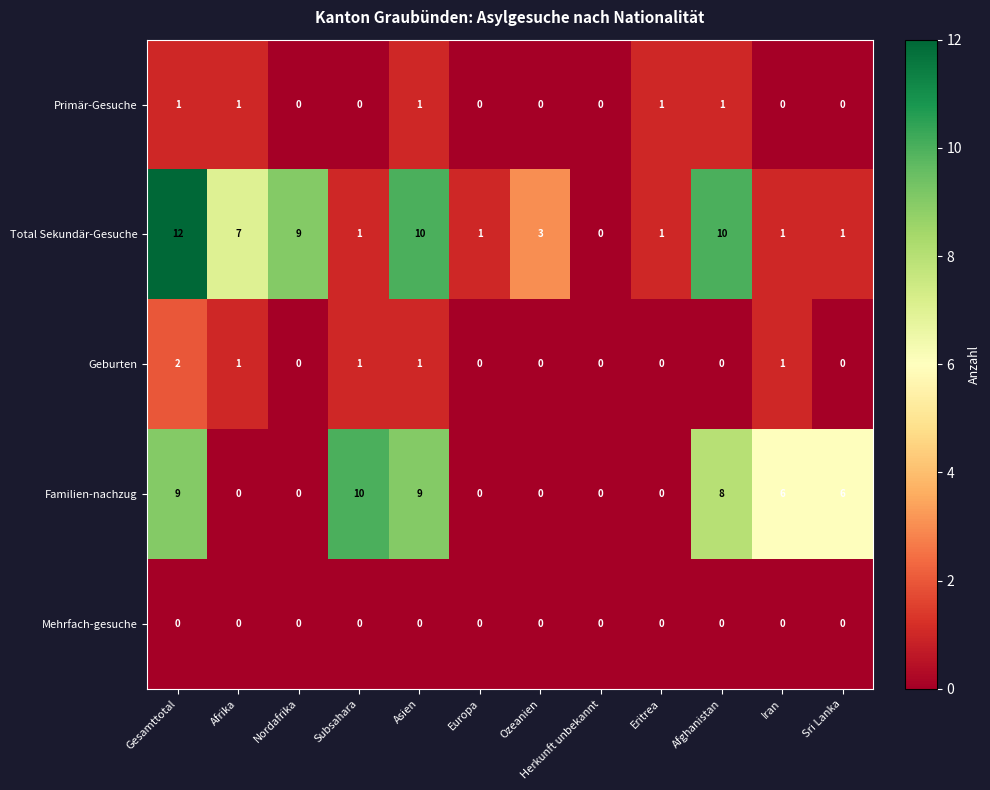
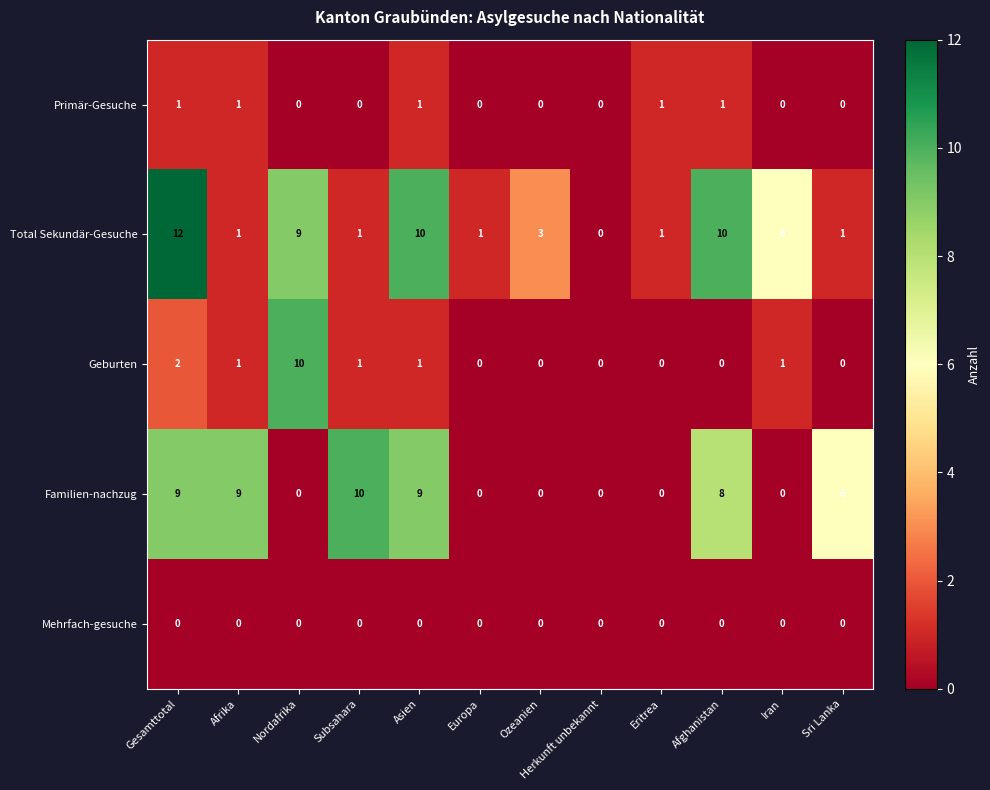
Total Sekundär-Gesuche, Afrika: 7 -> 1
Total Sekundär-Gesuche, Iran: 1 -> 6
Geburten, Nordafrika: 0 -> 10
Familien-nachzug, Afrika: 0 -> 9
Familien-nachzug, Iran: 6 -> 0
